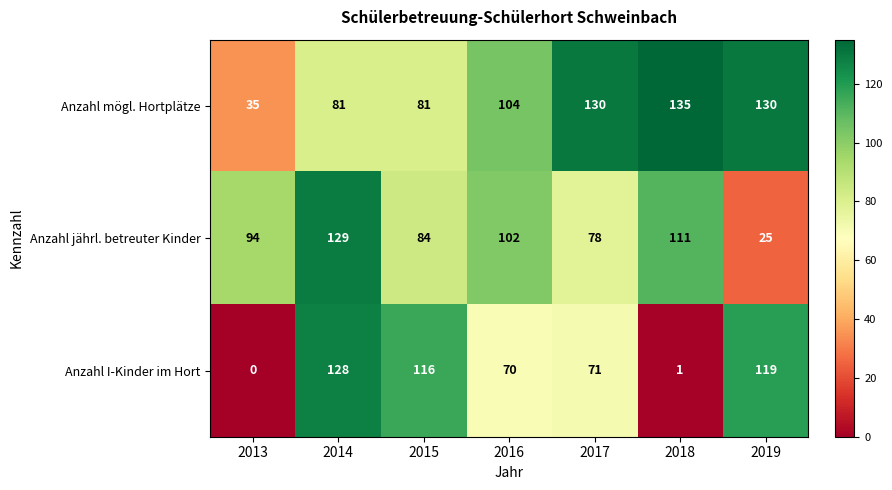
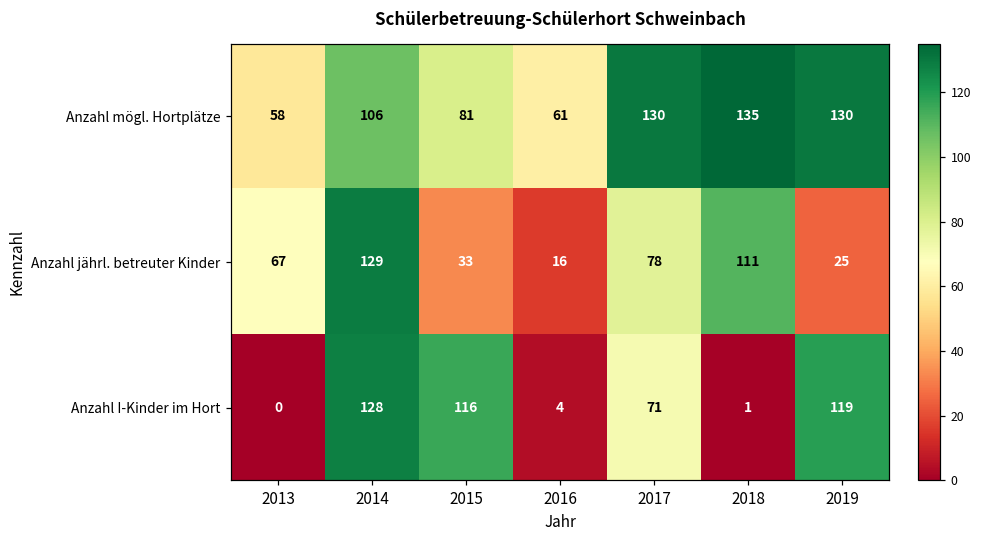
Anzahl mögl. Hortplätze, 2013: 35 -> 58
Anzahl mögl. Hortplätze, 2014: 81 -> 106
Anzahl mögl. Hortplätze, 2016: 104 -> 61
Anzahl jährl. betreuter Kinder, 2013: 94 -> 67
Anzahl jährl. betreuter Kinder, 2015: 84 -> 33
Anzahl jährl. betreuter Kinder, 2016: 102 -> 16
Anzahl I-Kinder im Hort, 2016: 70 -> 4
